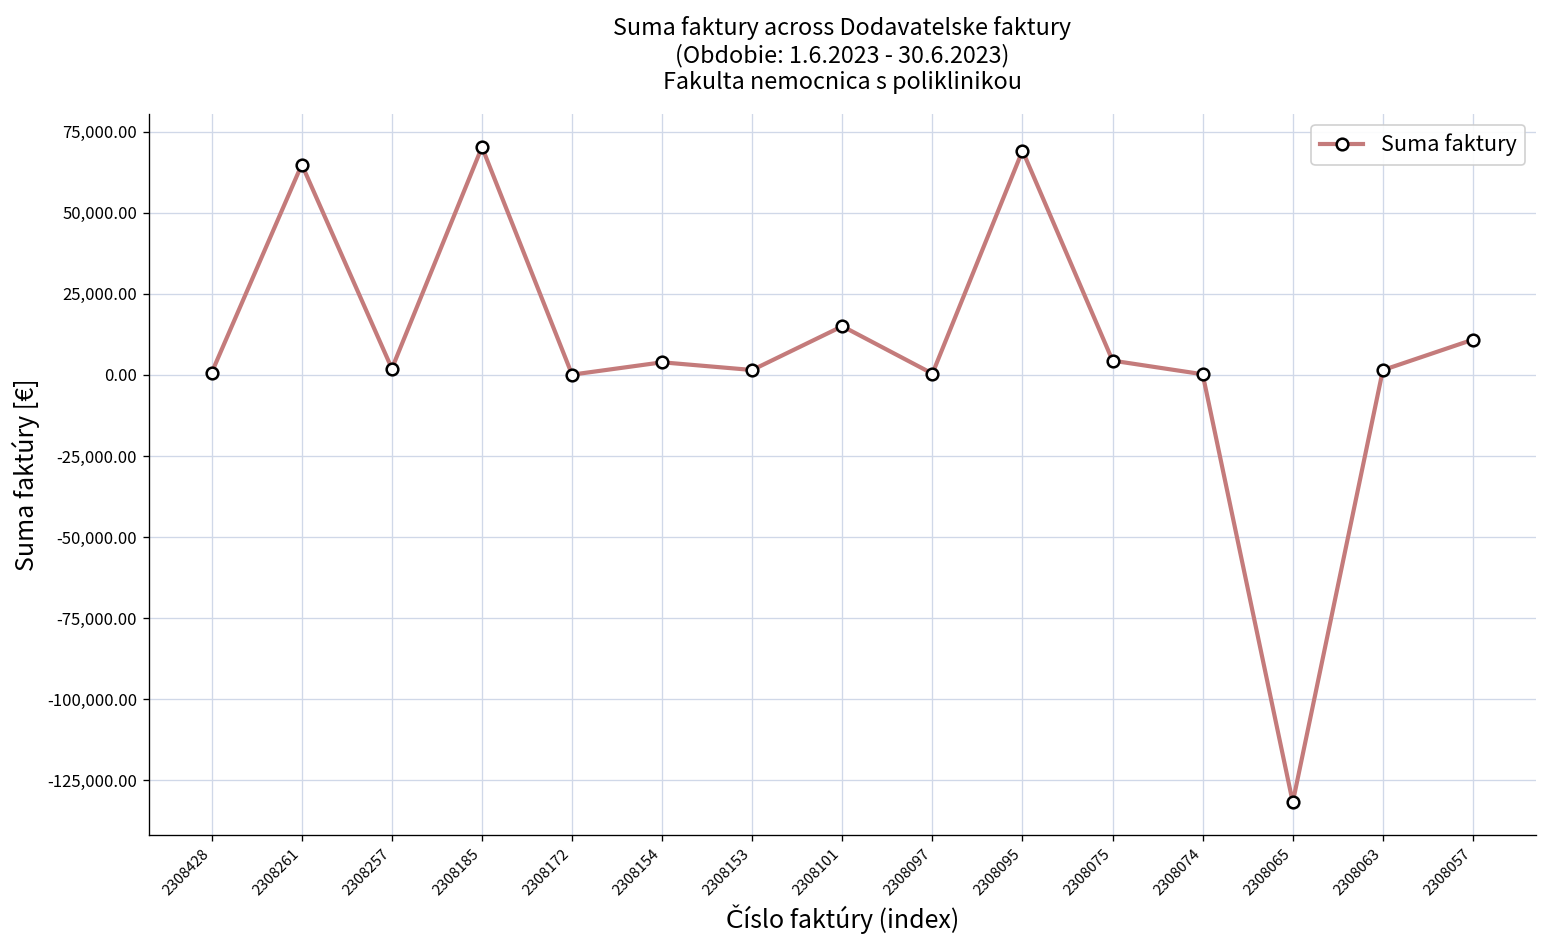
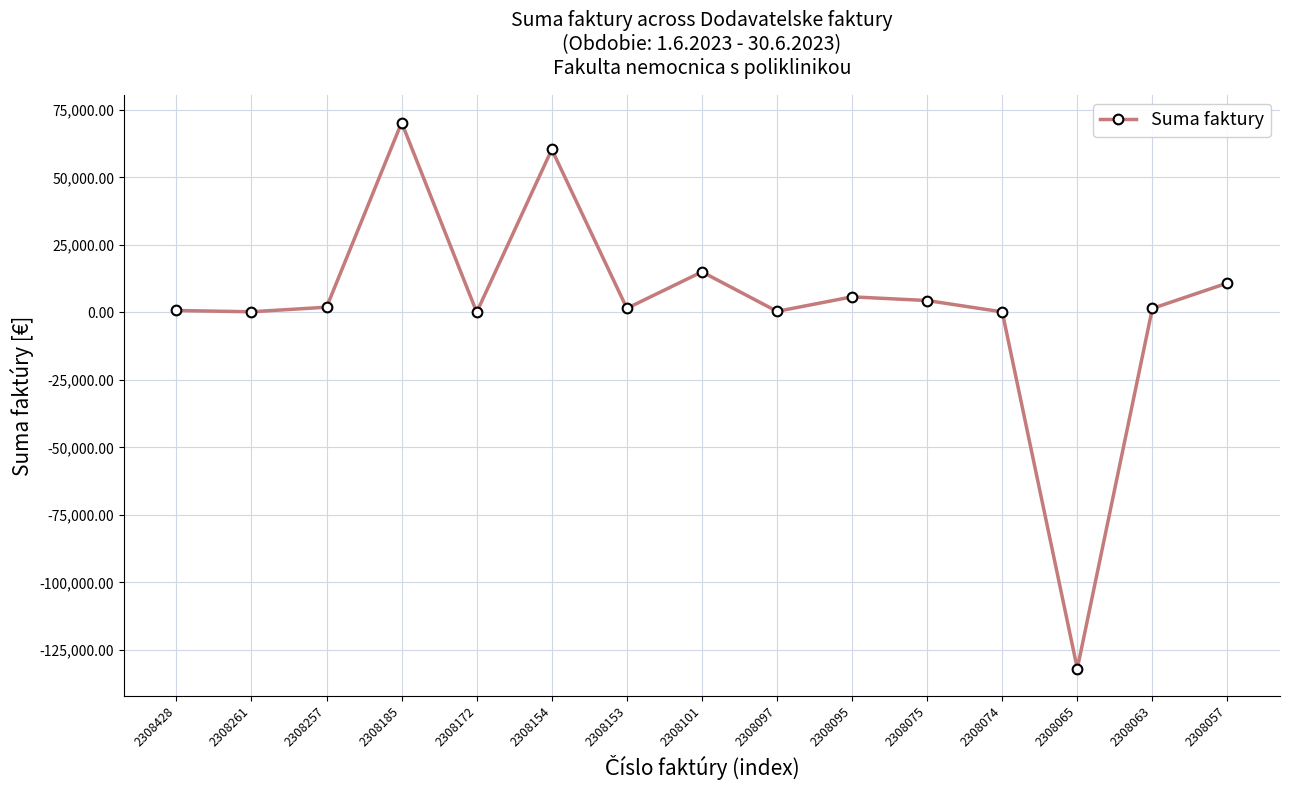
2308261: 65,000 -> 0
2308154: 4,000 -> 60,000
2308095: 69,000 -> 6,000
